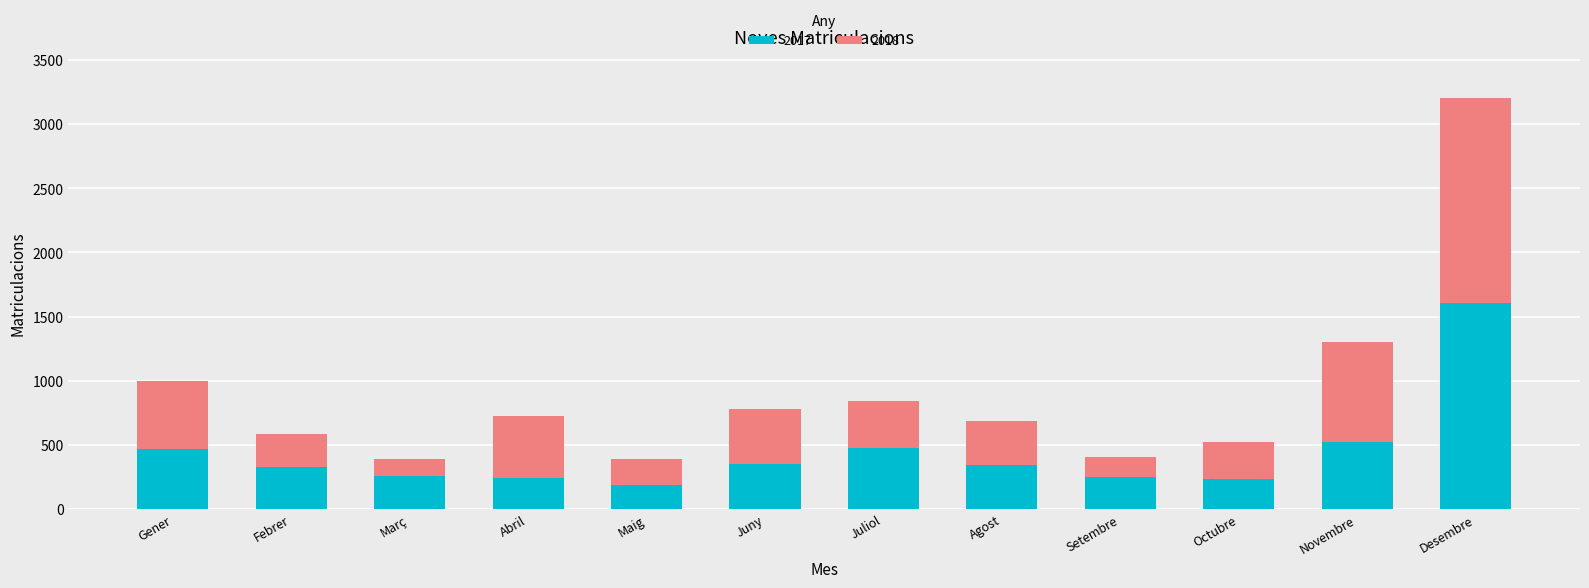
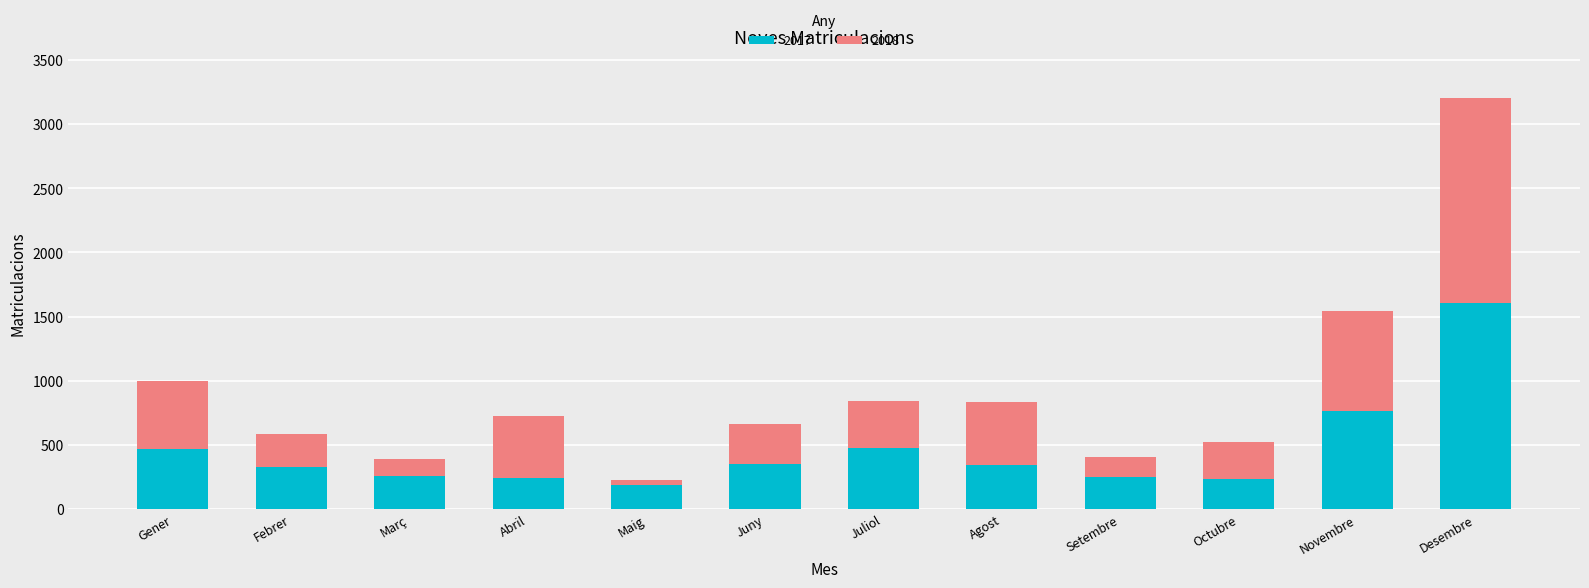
2018, Maig: 200 -> 40
2018, Juny: 430 -> 310
2018, Agost: 350 -> 490
2017, Novembre: 520 -> 760
